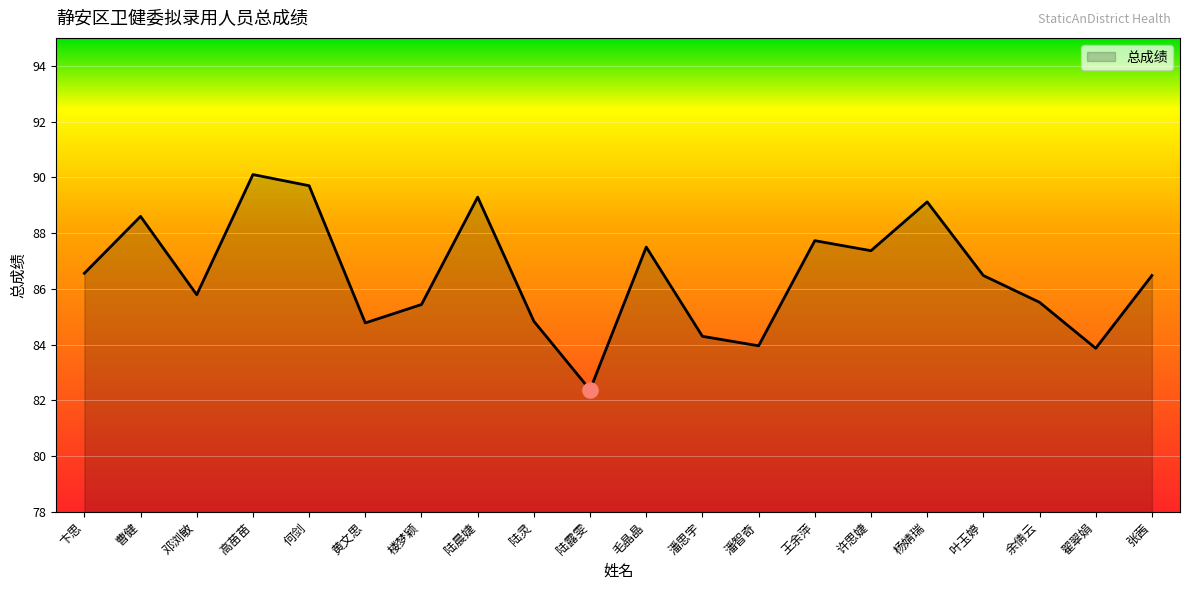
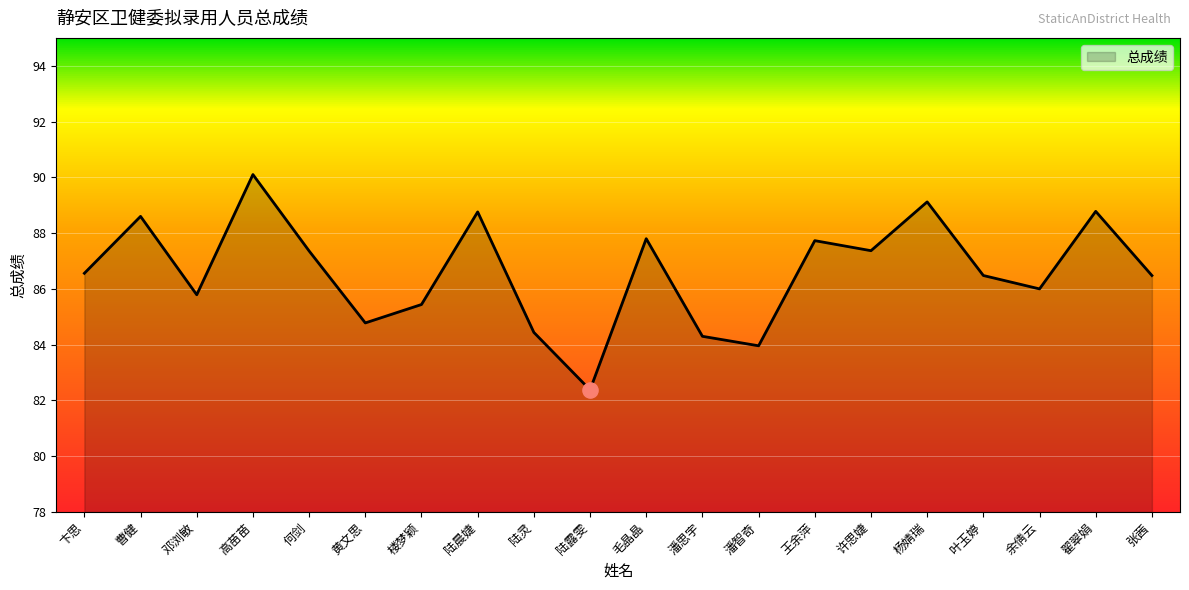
总成绩, 何剑: 89.7 -> 87.4
总成绩, 陆晨婕: 89.3 -> 88.8
总成绩, 陆灵: 84.8 -> 84.4
总成绩, 毛晶晶: 87.5 -> 87.8
总成绩, 余倩云: 85.5 -> 86.0
总成绩, 翟翠娟: 83.9 -> 88.8
